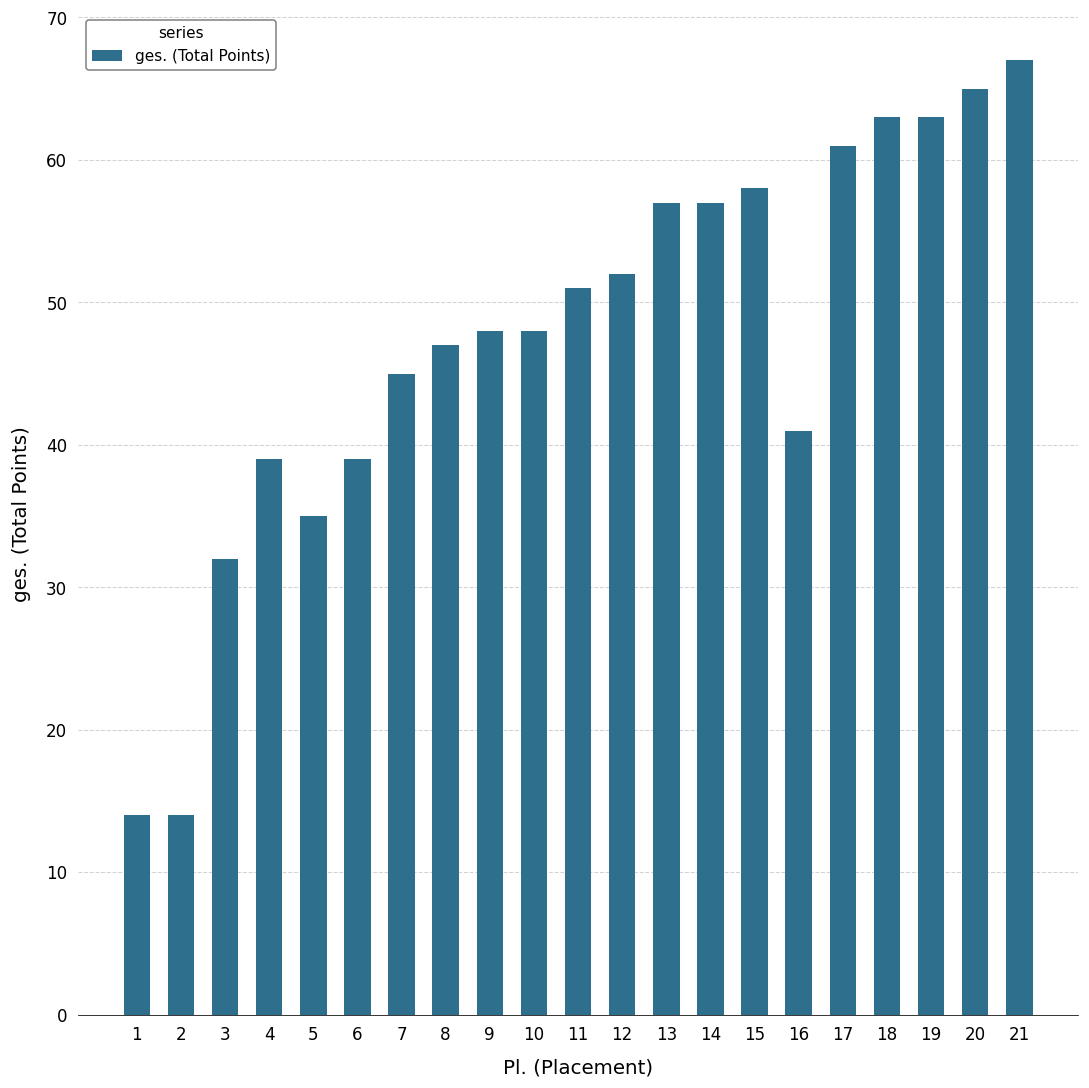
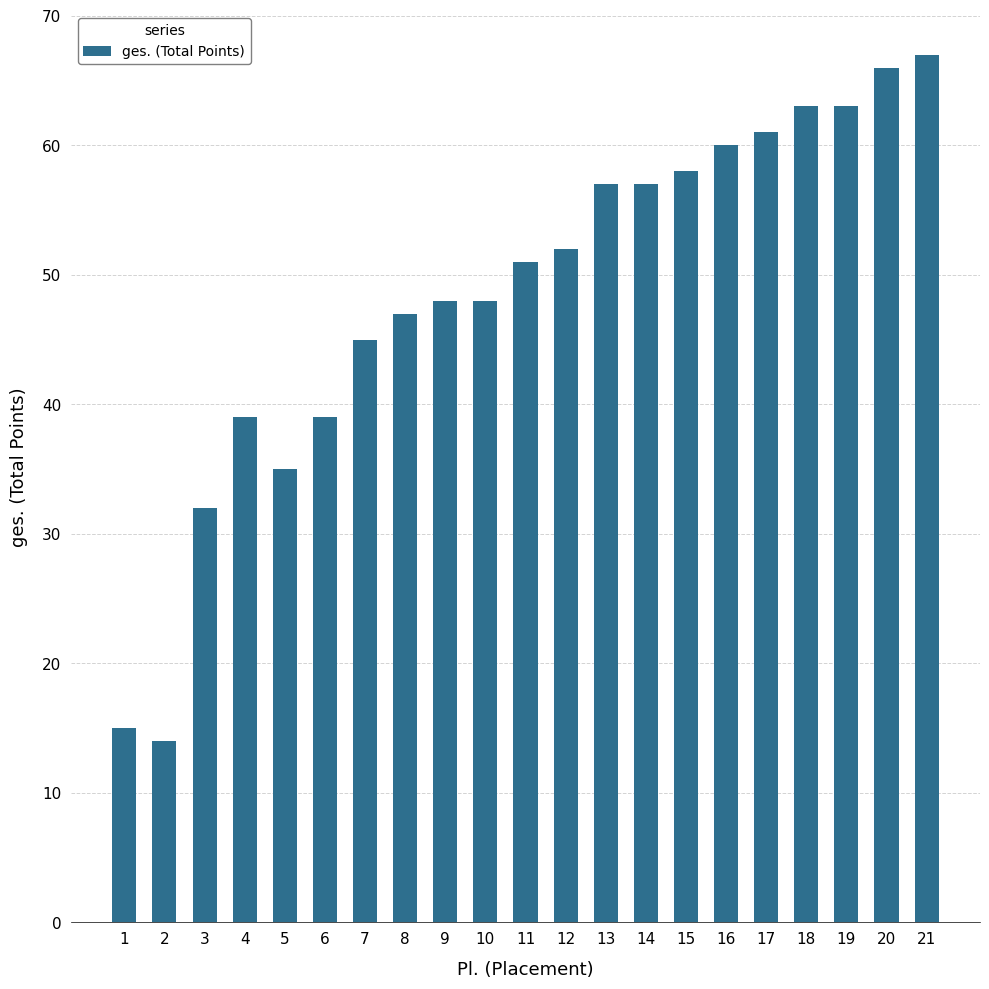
1: 14 -> 15
16: 41 -> 60
20: 65 -> 66
